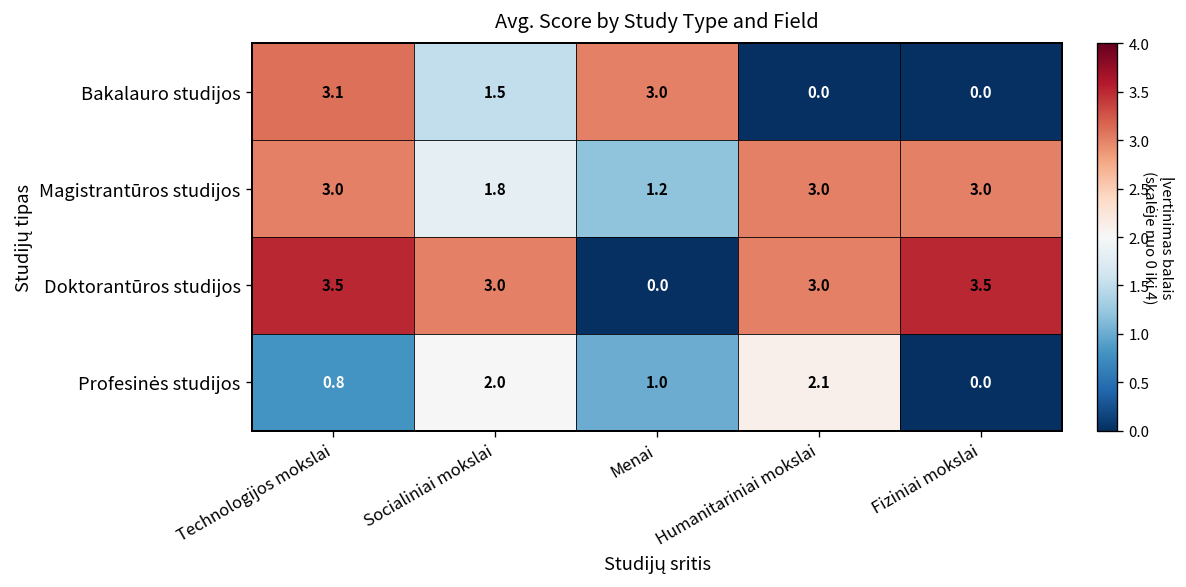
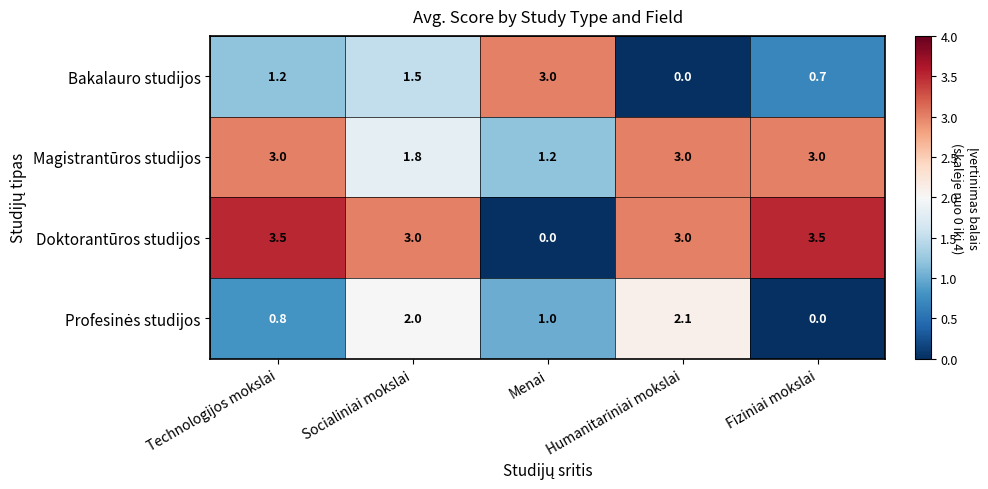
Bakalauro studijos, Technologijos mokslai: 3.1 -> 1.2
Bakalauro studijos, Fiziniai mokslai: 0.0 -> 0.7
